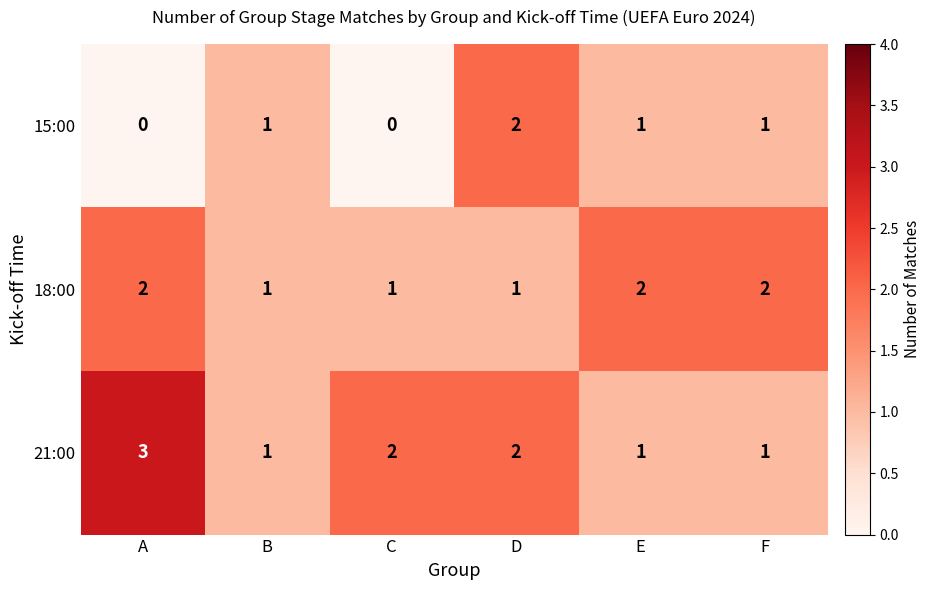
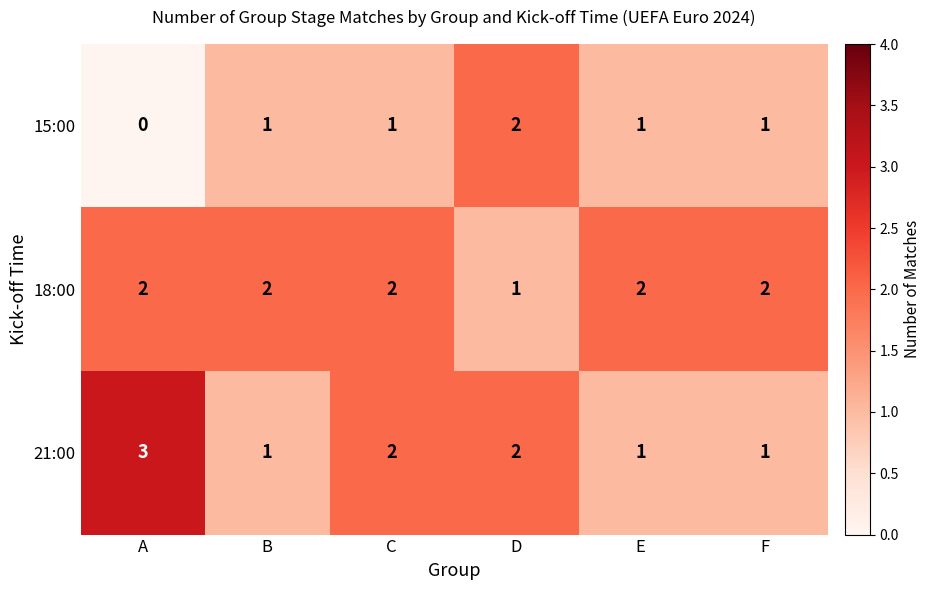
15:00, C: 0 -> 1
18:00, B: 1 -> 2
18:00, C: 1 -> 2
